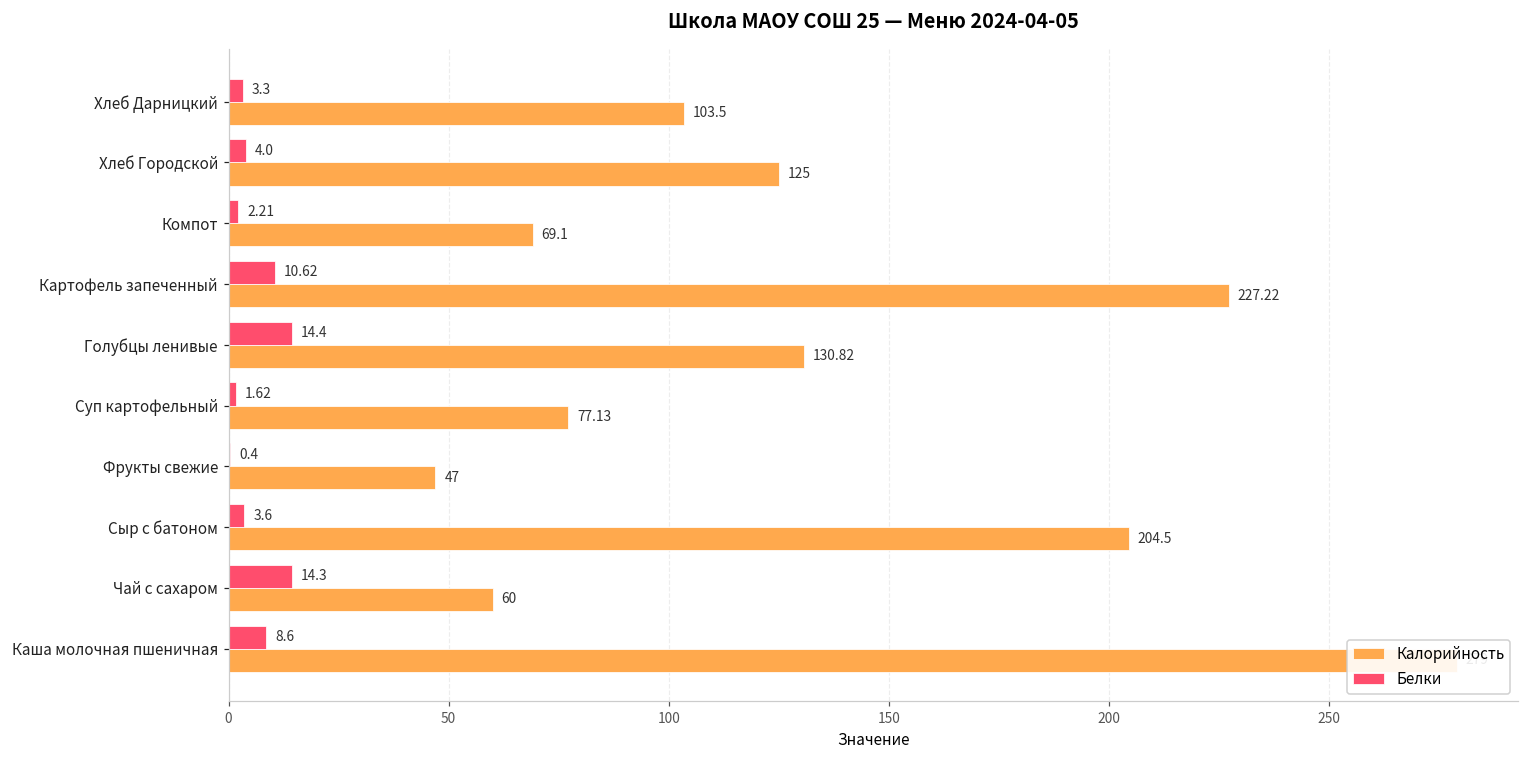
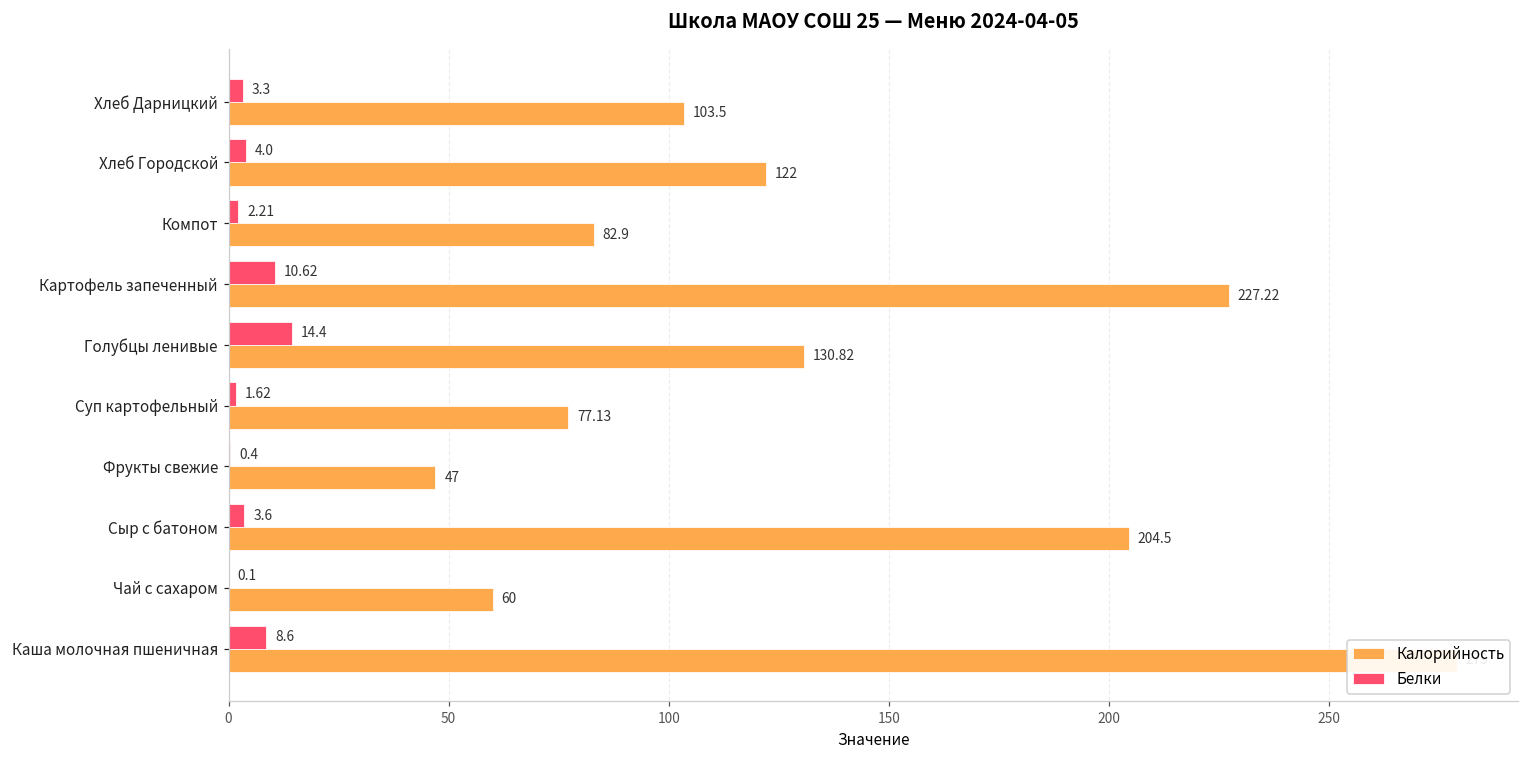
Калорийность, Хлеб Городской: 125 -> 122
Калорийность, Компот: 69.1 -> 82.9
Белки, Чай с сахаром: 14.3 -> 0.1
